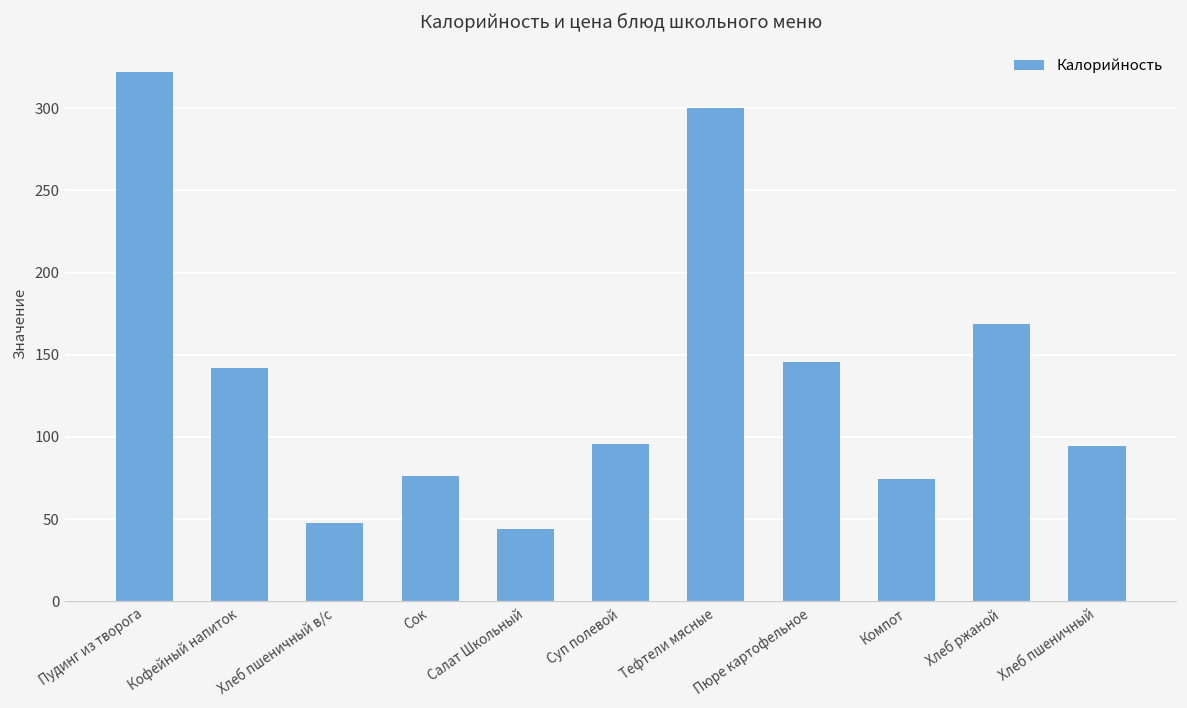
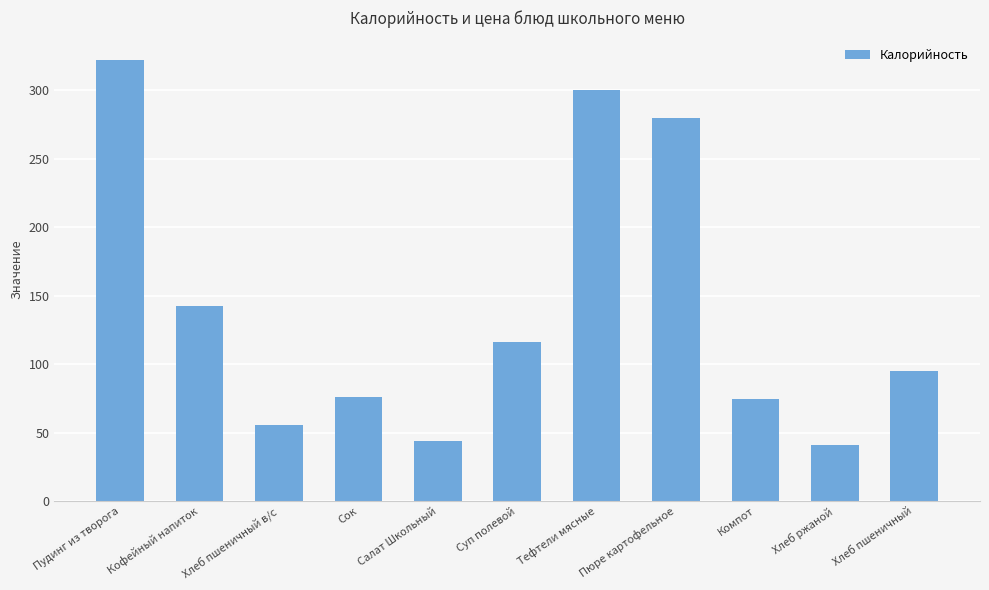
Хлеб пшеничный в/с: 47 -> 56
Суп полевой: 96 -> 117
Пюре картофельное: 146 -> 280
Хлеб ржаной: 169 -> 41
